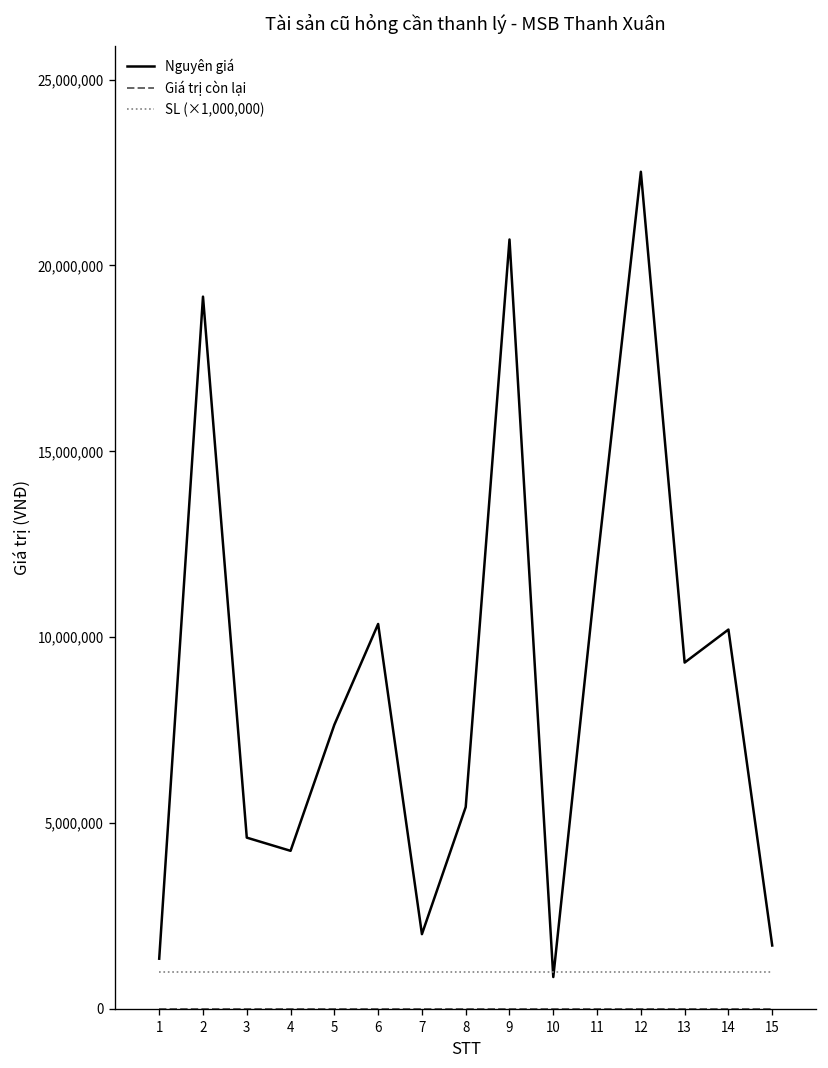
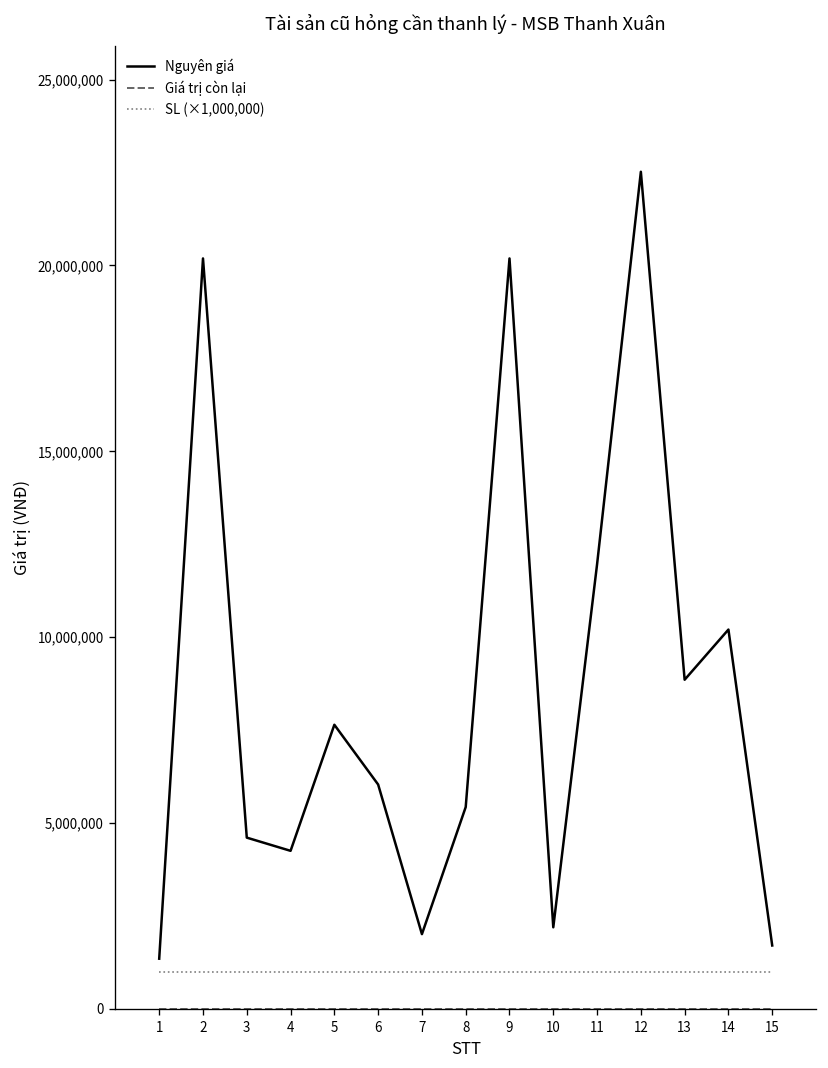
Nguyên giá, 2: 19,200,000 -> 20,200,000
Nguyên giá, 6: 10,400,000 -> 6,000,000
Nguyên giá, 9: 20,700,000 -> 20,200,000
Nguyên giá, 10: 900,000 -> 2,200,000
Nguyên giá, 13: 9,300,000 -> 8,900,000
